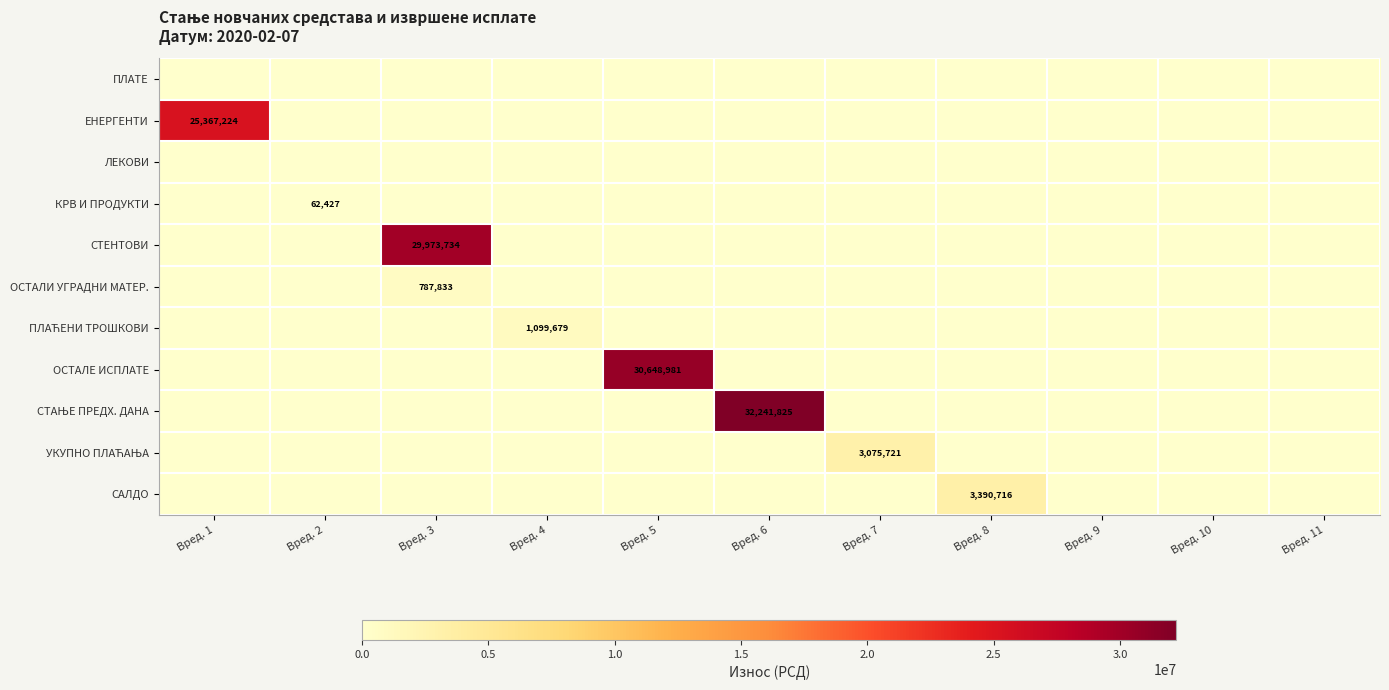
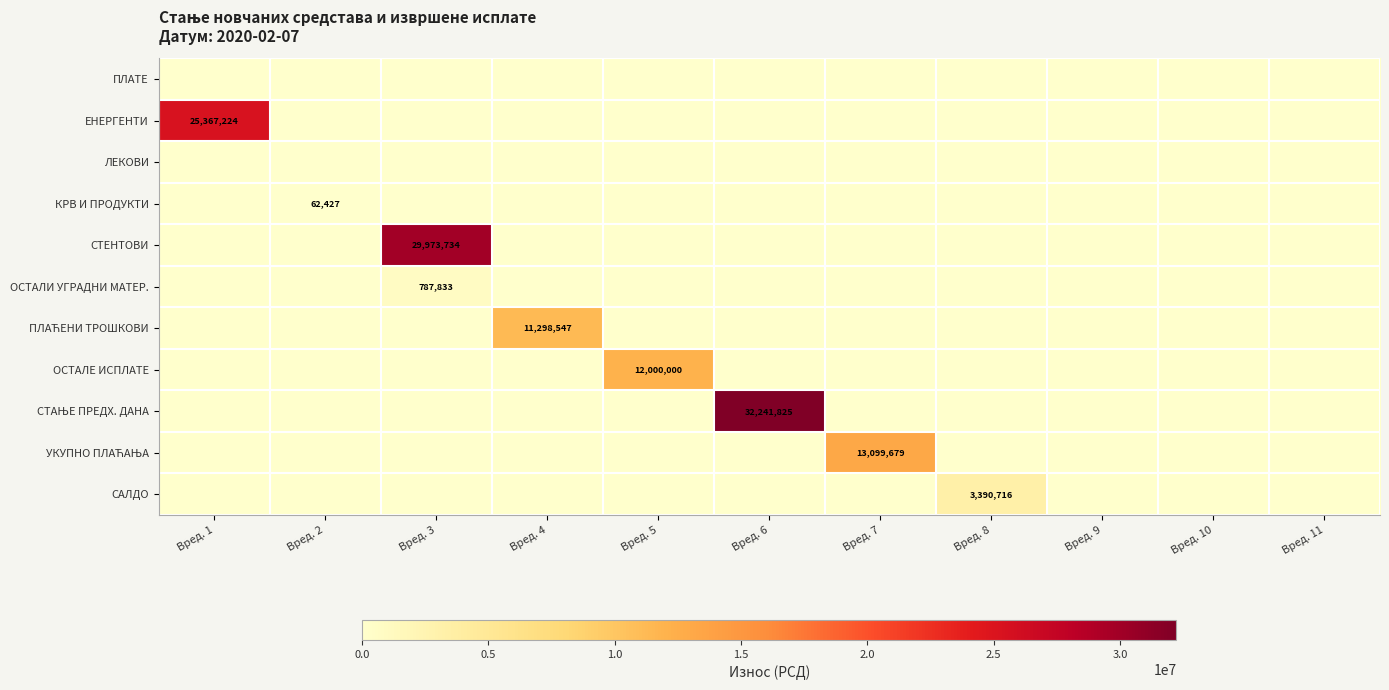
ПЛАЋЕНИ ТРОШКОВИ, Вред. 4: 1,099,679 -> 11,298,547
ОСТАЛЕ ИСПЛАТЕ, Вред. 5: 30,648,981 -> 12,000,000
УКУПНО ПЛАЋАЊА, Вред. 7: 3,075,721 -> 13,099,679
